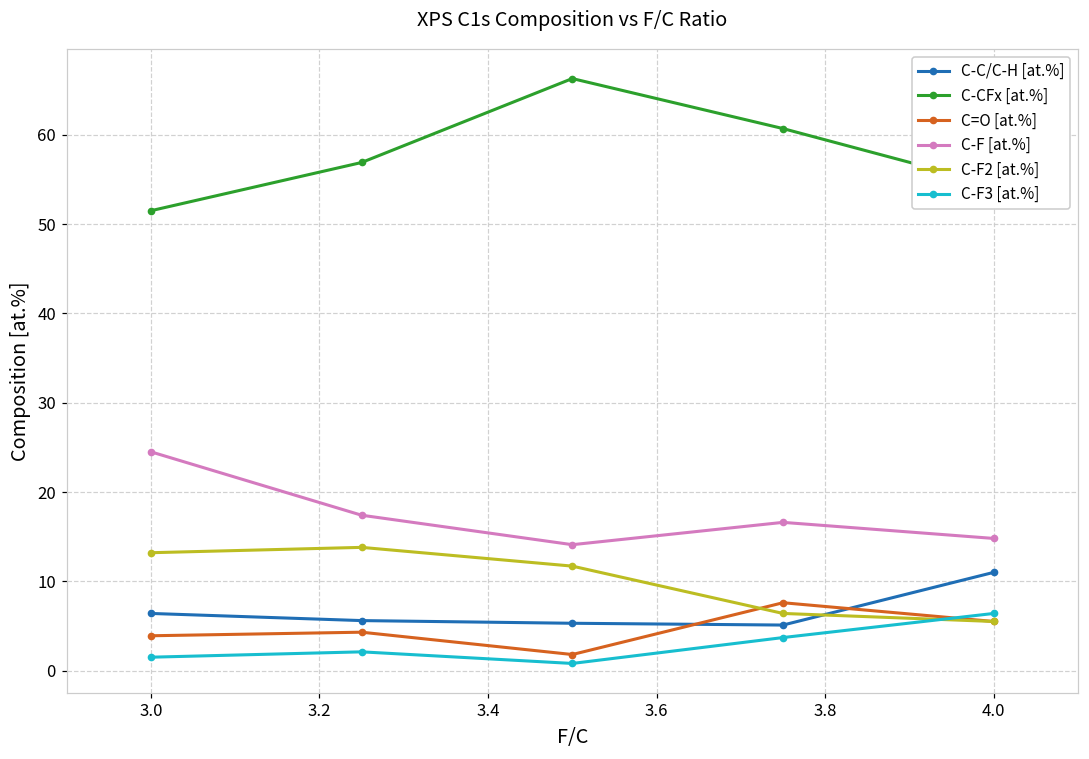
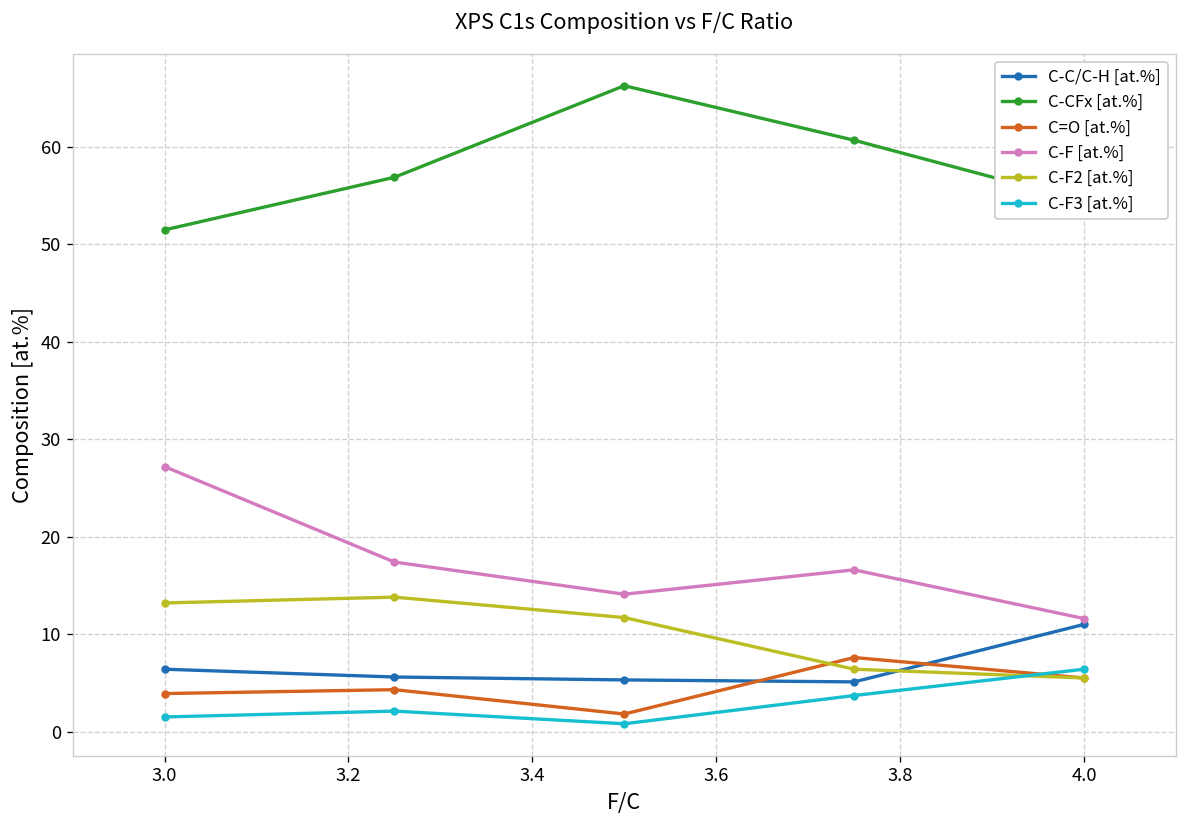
C-F [at.%], 3.0: 25 -> 27
C-F [at.%], 4.0: 15 -> 12
